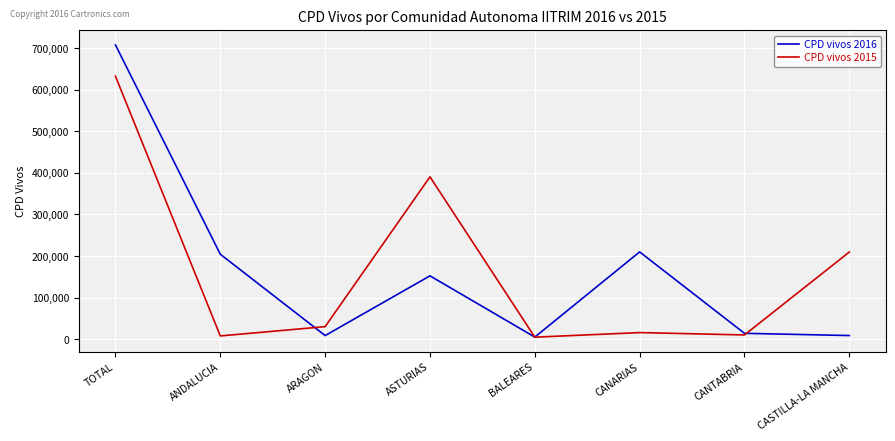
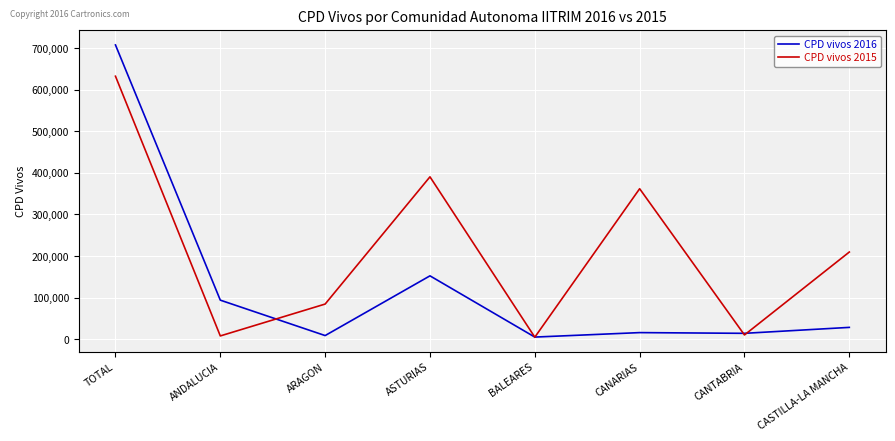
CPD vivos 2016, ANDALUCIA: 200,000 -> 90,000
CPD vivos 2015, ARAGON: 30,000 -> 80,000
CPD vivos 2016, CANARIAS: 210,000 -> 20,000
CPD vivos 2015, CANARIAS: 20,000 -> 360,000
CPD vivos 2016, CASTILLA-LA MANCHA: 10,000 -> 30,000
